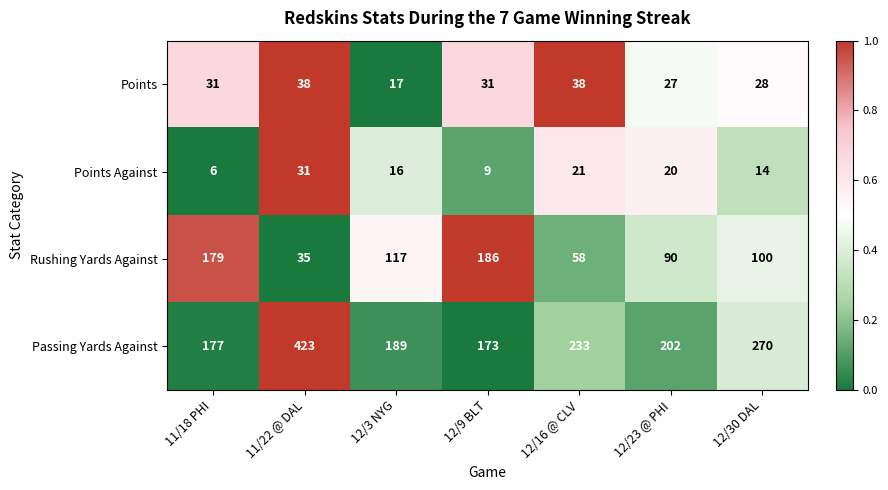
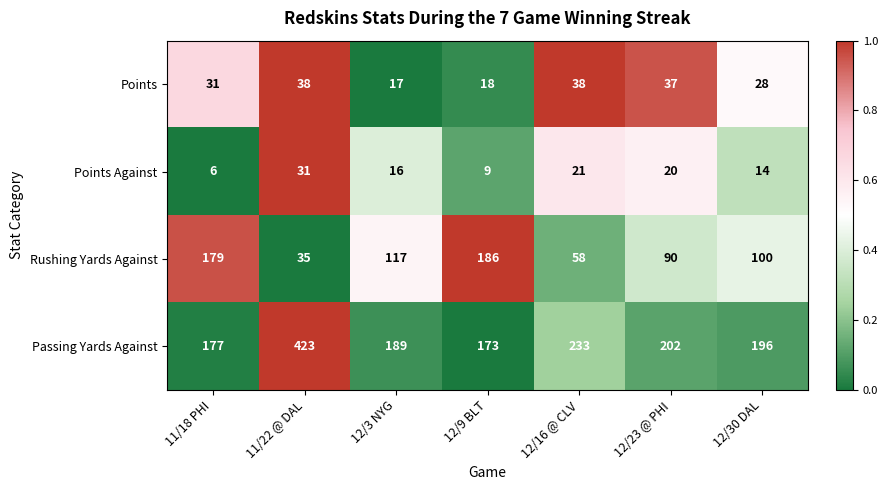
Points, 12/9 BLT: 31 -> 18
Points, 12/23 @ PHI: 27 -> 37
Passing Yards Against, 12/30 DAL: 270 -> 196
